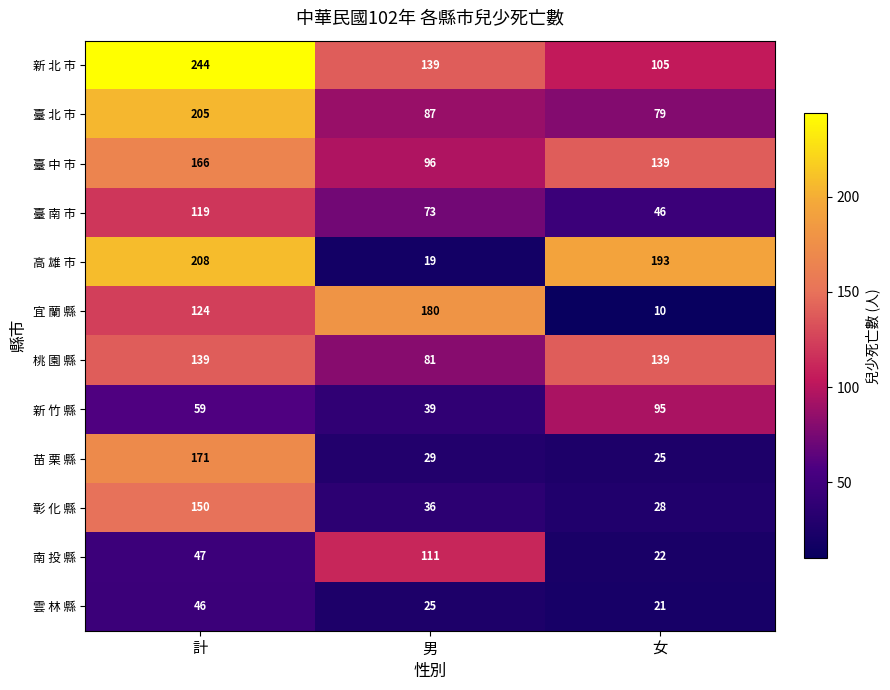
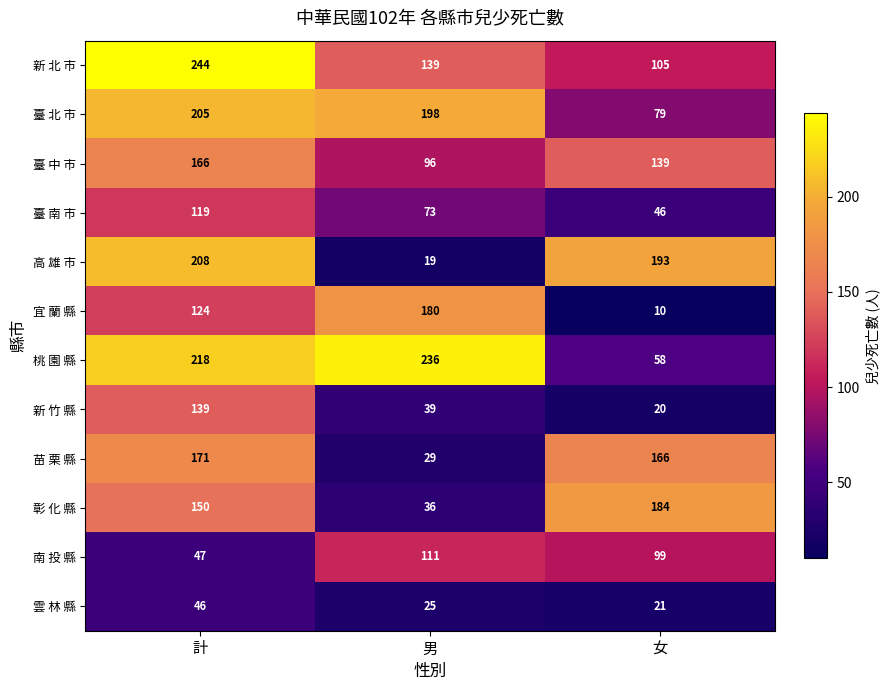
臺 北 市, 男: 87 -> 198
桃 園 縣, 計: 139 -> 218
桃 園 縣, 男: 81 -> 236
桃 園 縣, 女: 139 -> 58
新 竹 縣, 計: 59 -> 139
新 竹 縣, 女: 95 -> 20
苗 栗 縣, 女: 25 -> 166
彰 化 縣, 女: 28 -> 184
南 投 縣, 女: 22 -> 99
